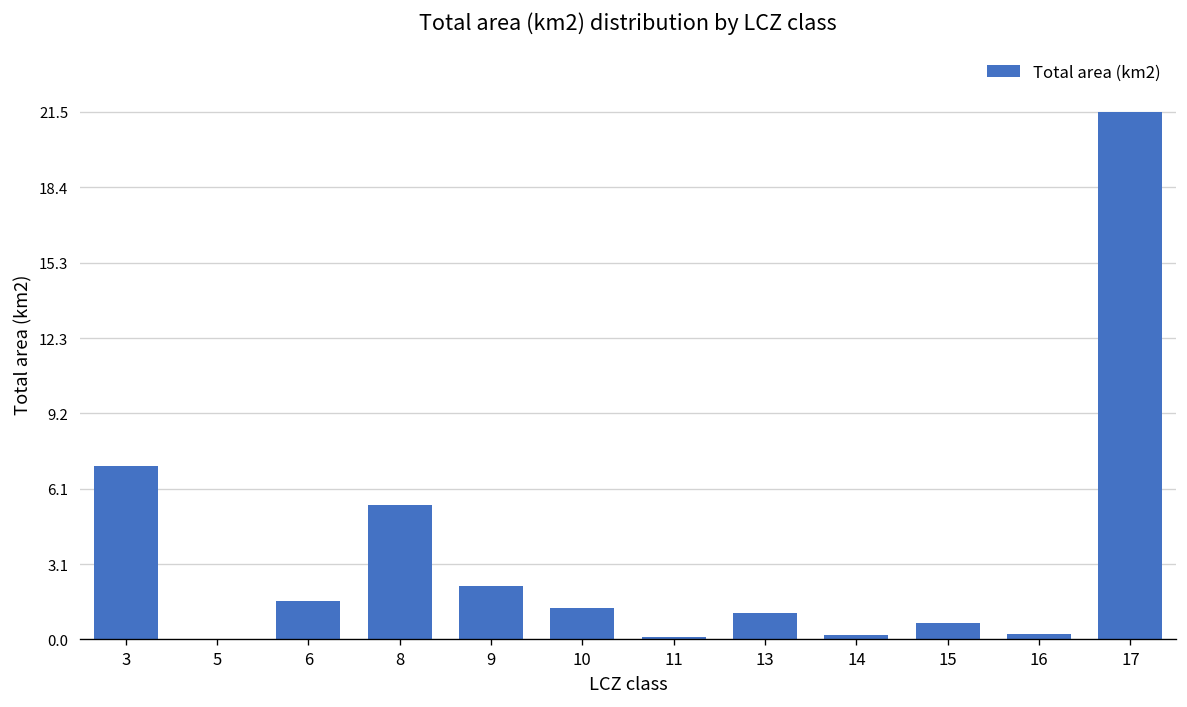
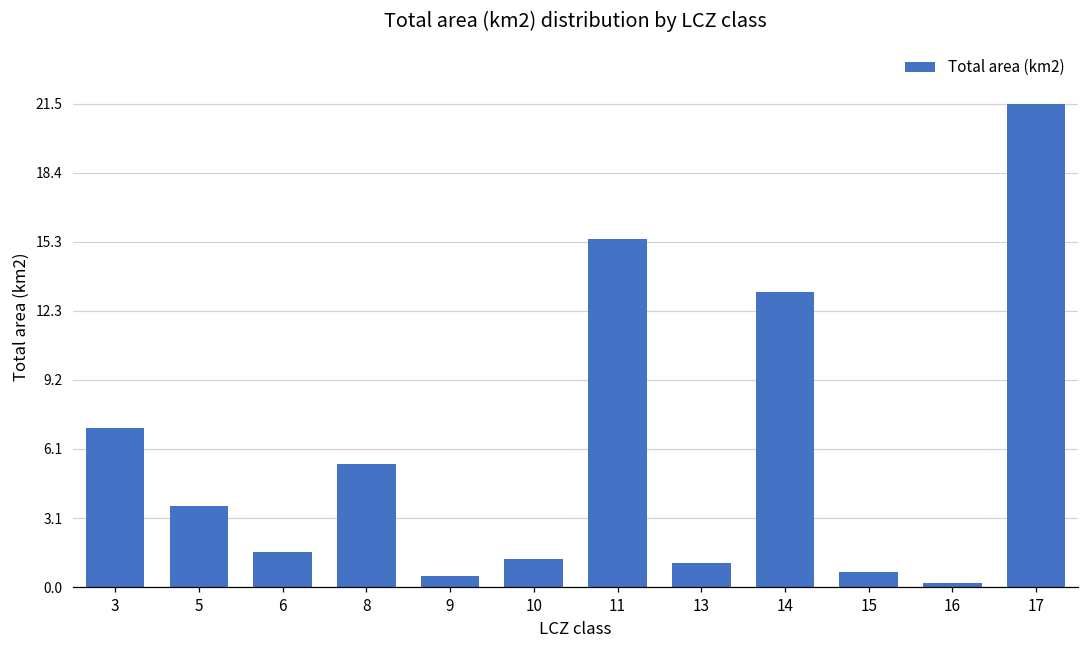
5: 0.0 -> 3.6
9: 2.2 -> 0.5
11: 0.1 -> 15.4
14: 0.2 -> 13.1
